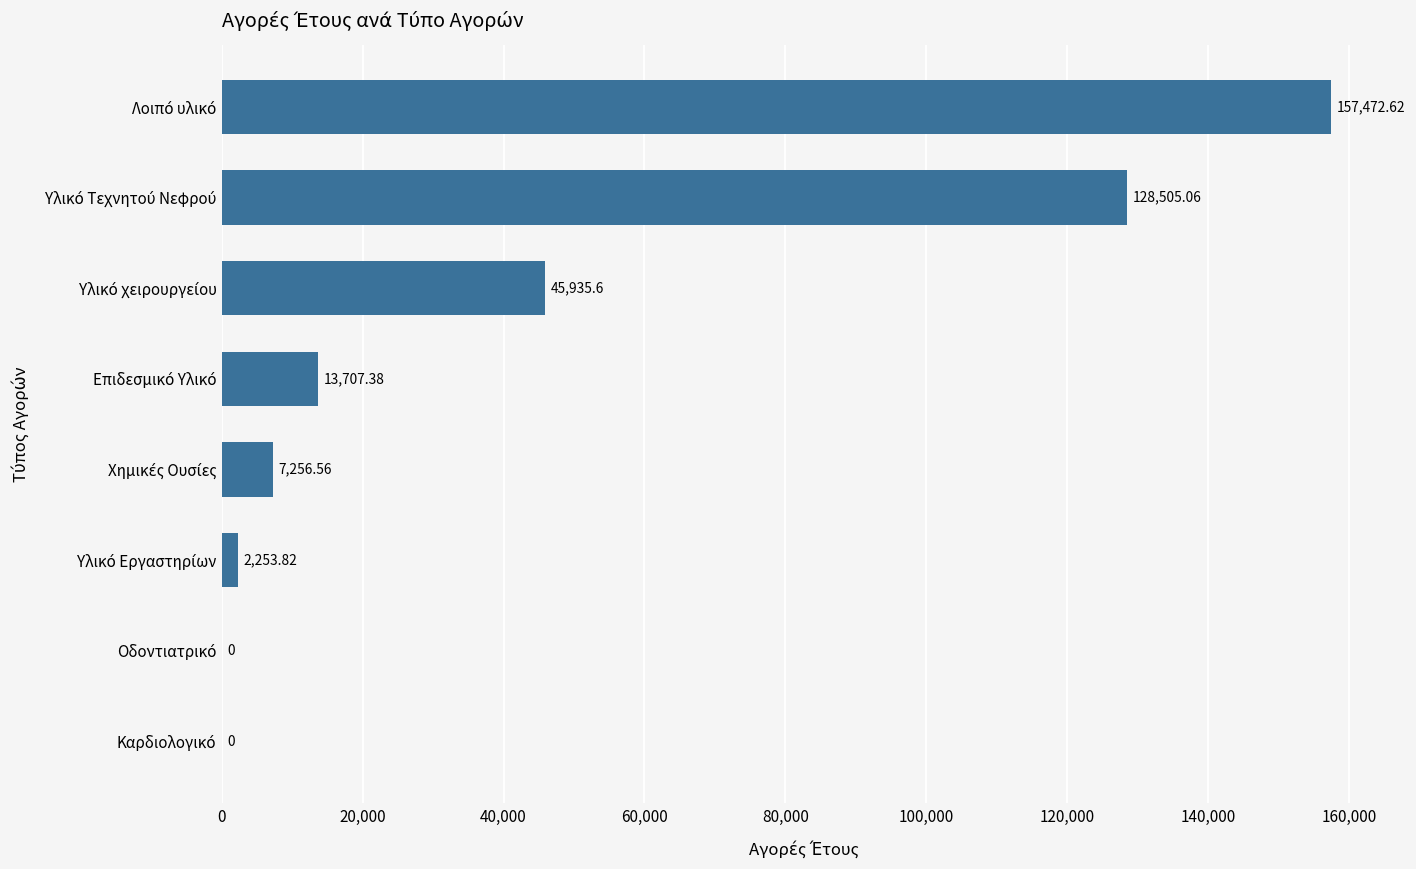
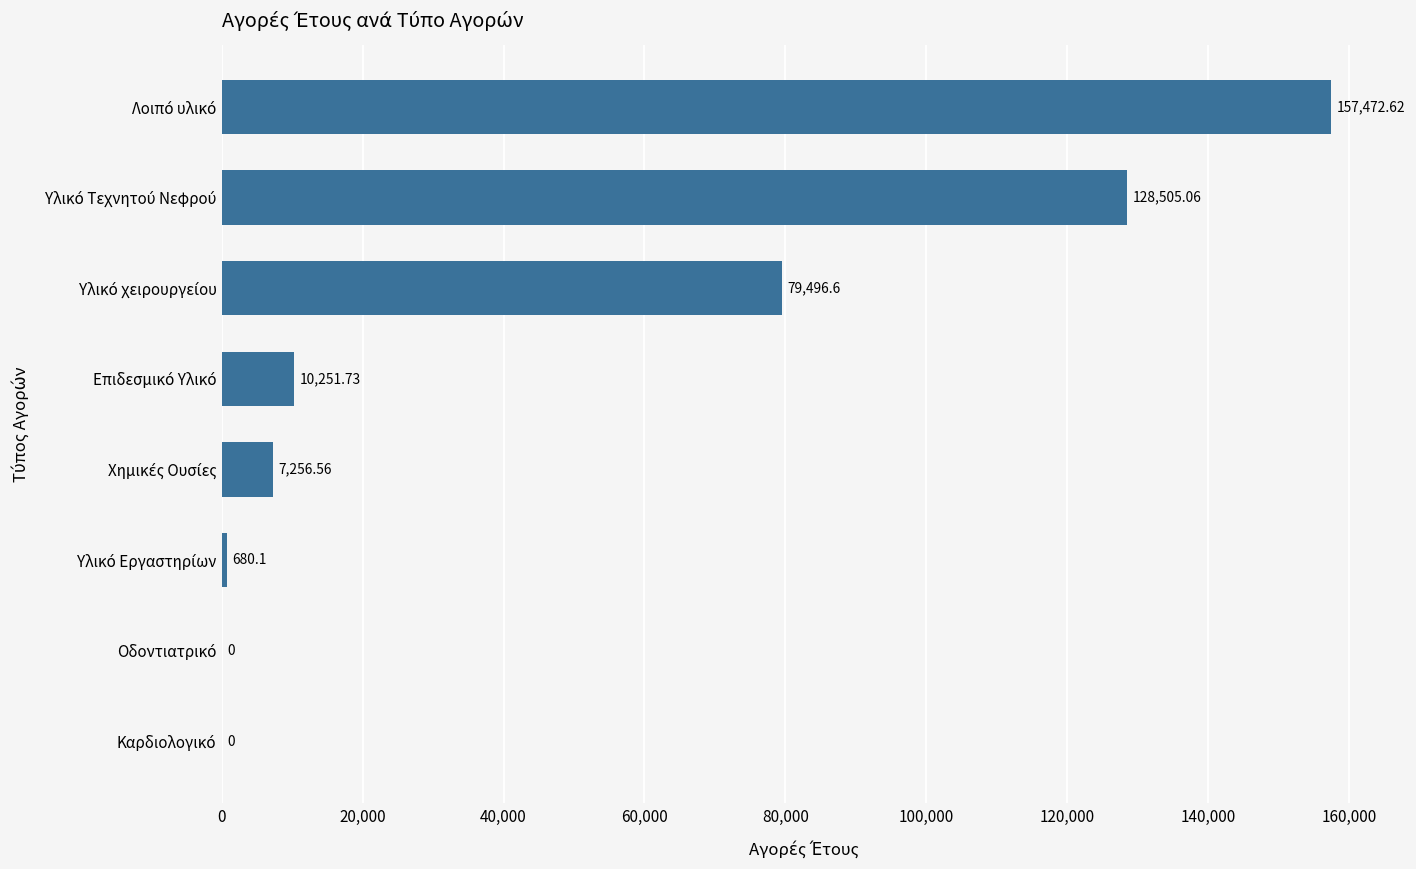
Υλικό χειρουργείου: 45,935.6 -> 79,496.6
Επιδεσμικό Υλικό: 13,707.38 -> 10,251.73
Υλικό Εργαστηρίων: 2,253.82 -> 680.1
